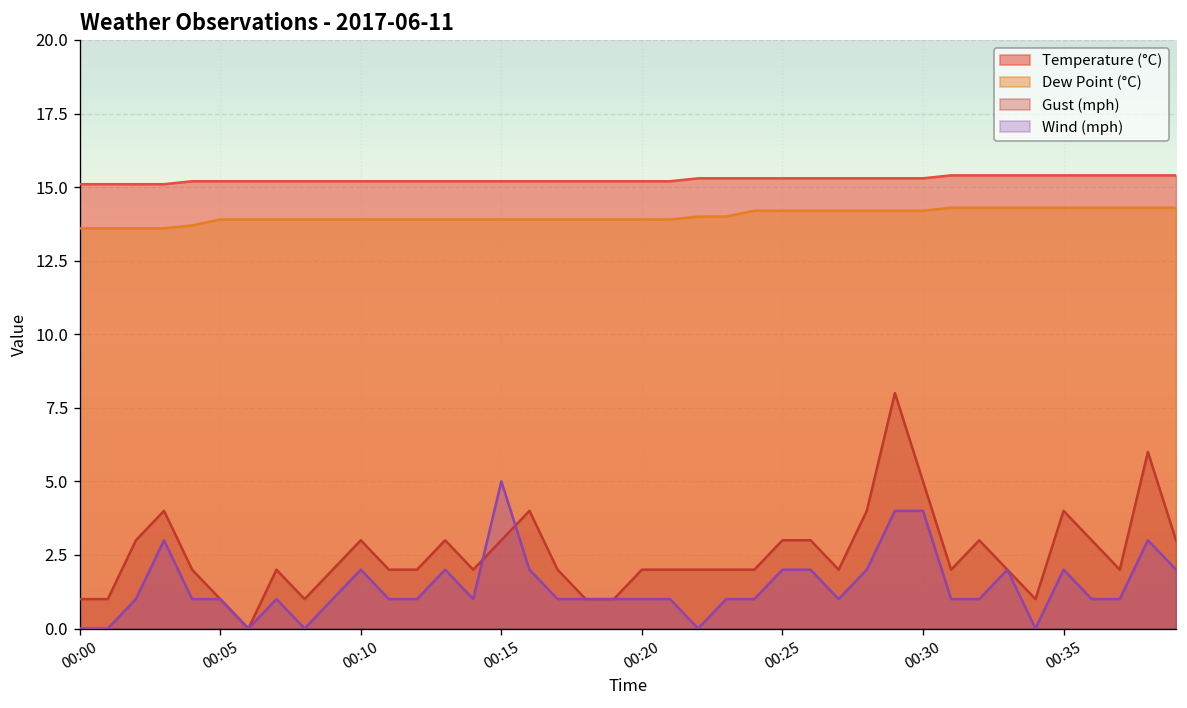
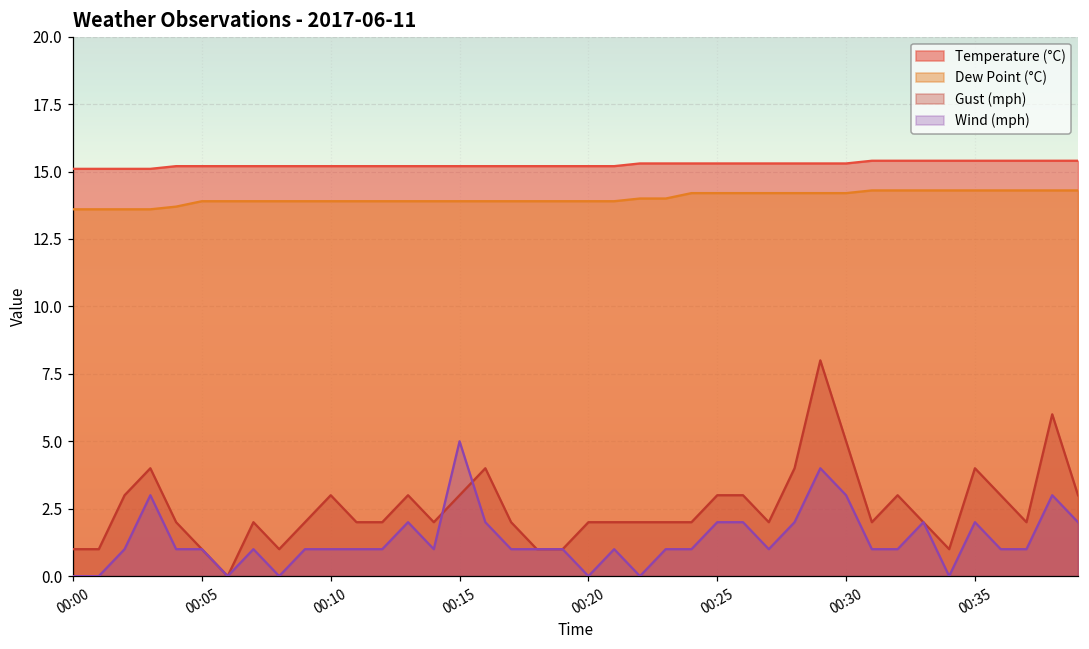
Wind (mph), 00:10: 2 -> 1
Wind (mph), 00:20: 1 -> 0
Wind (mph), 00:30: 4 -> 3
